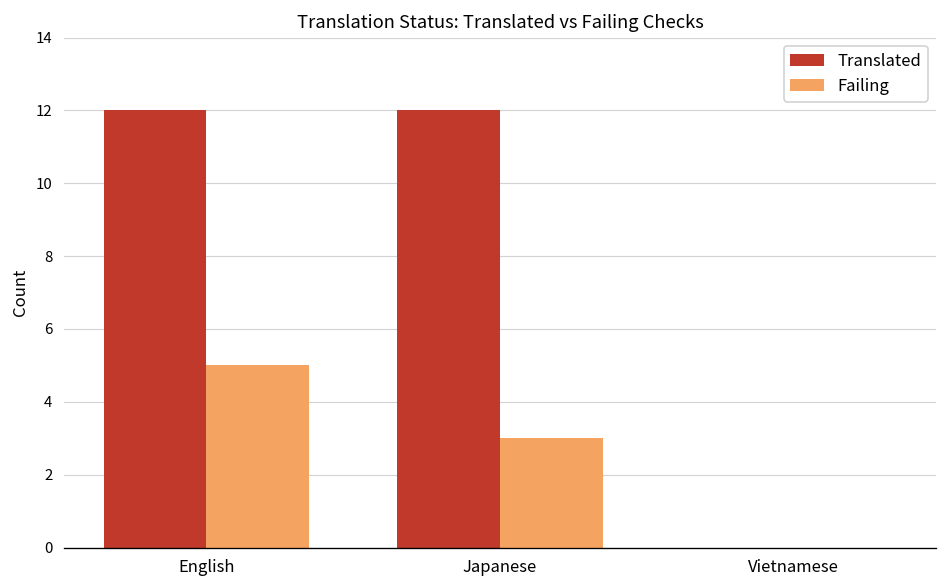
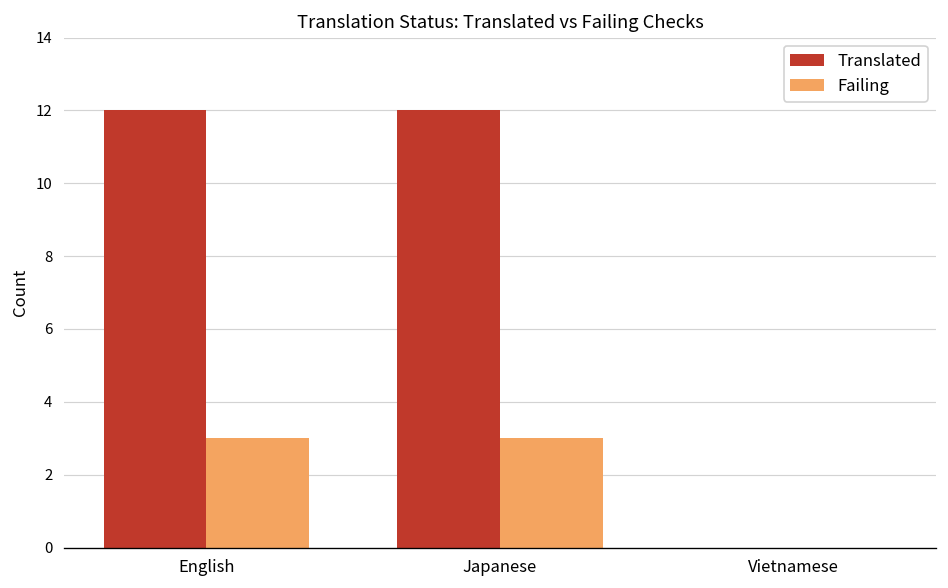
Failing, English: 5 -> 3
